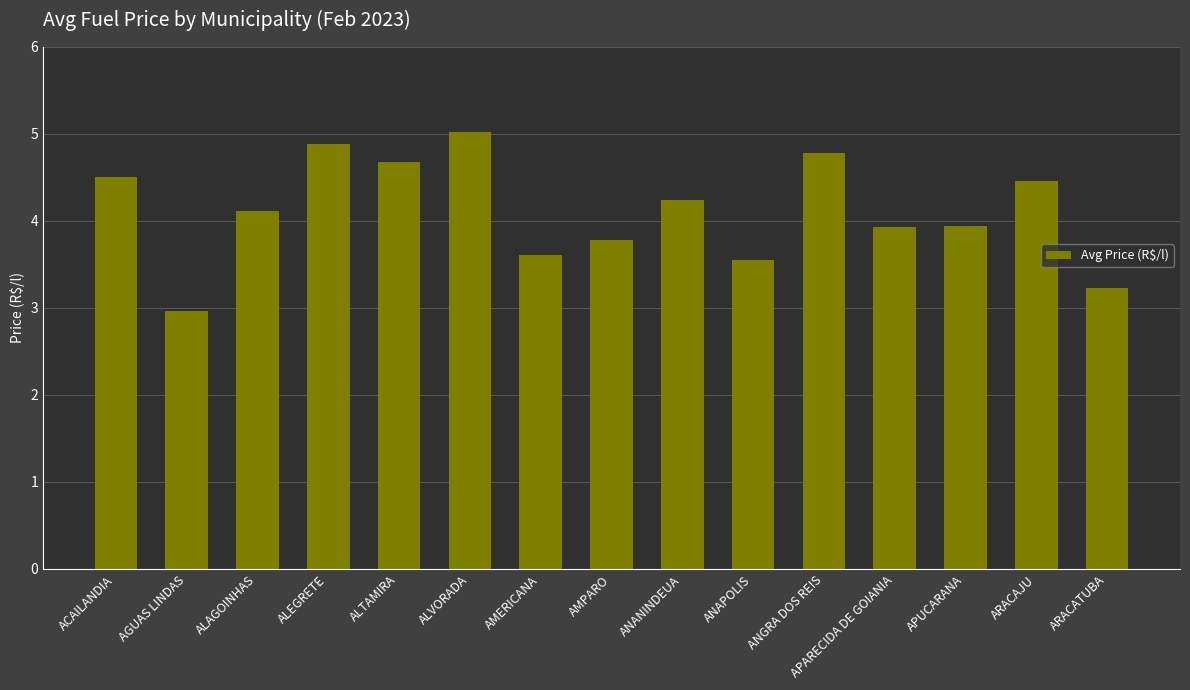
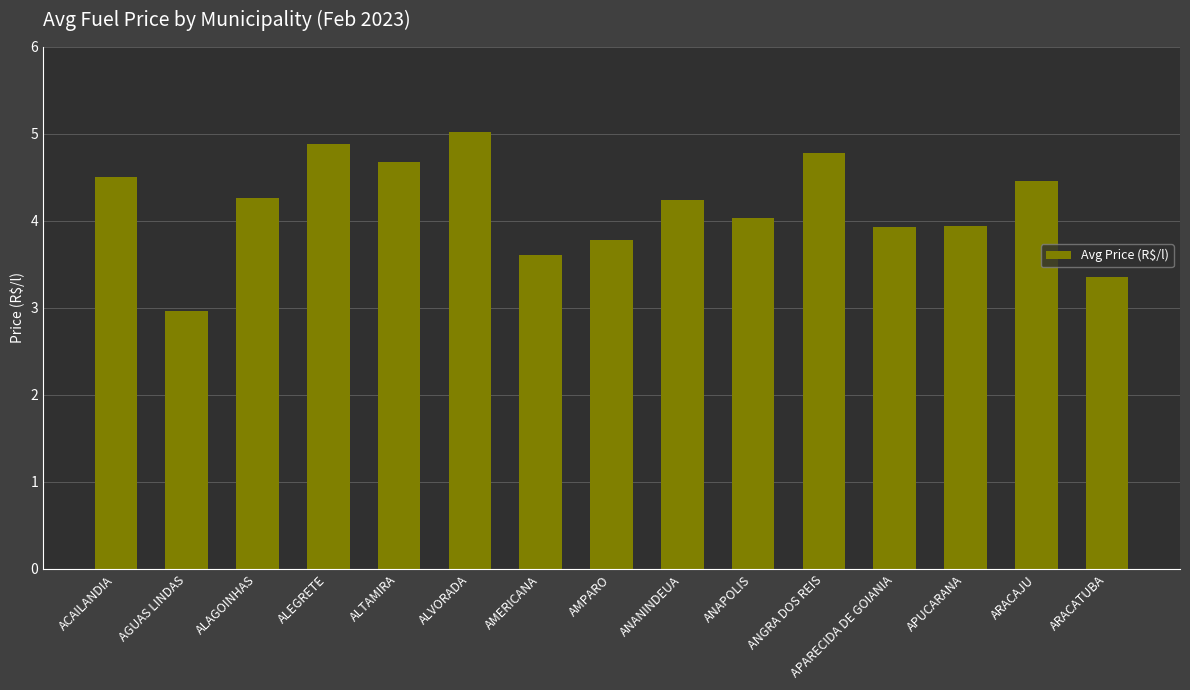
ALAGOINHAS: 4.1 -> 4.3
ANAPOLIS: 3.6 -> 4.0
ARACATUBA: 3.2 -> 3.4
